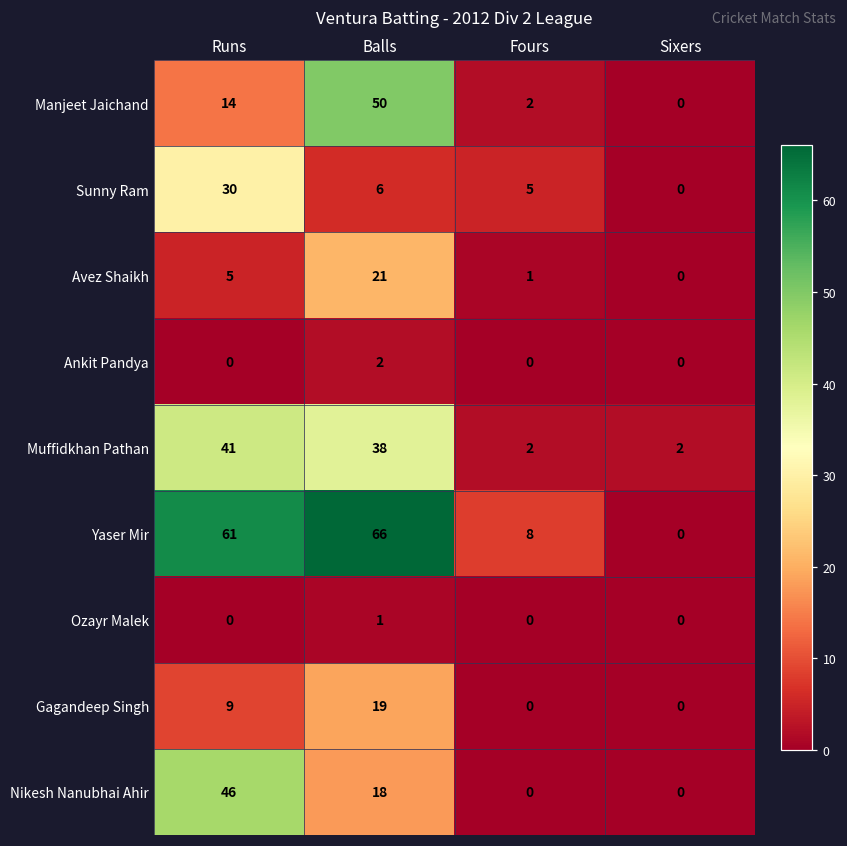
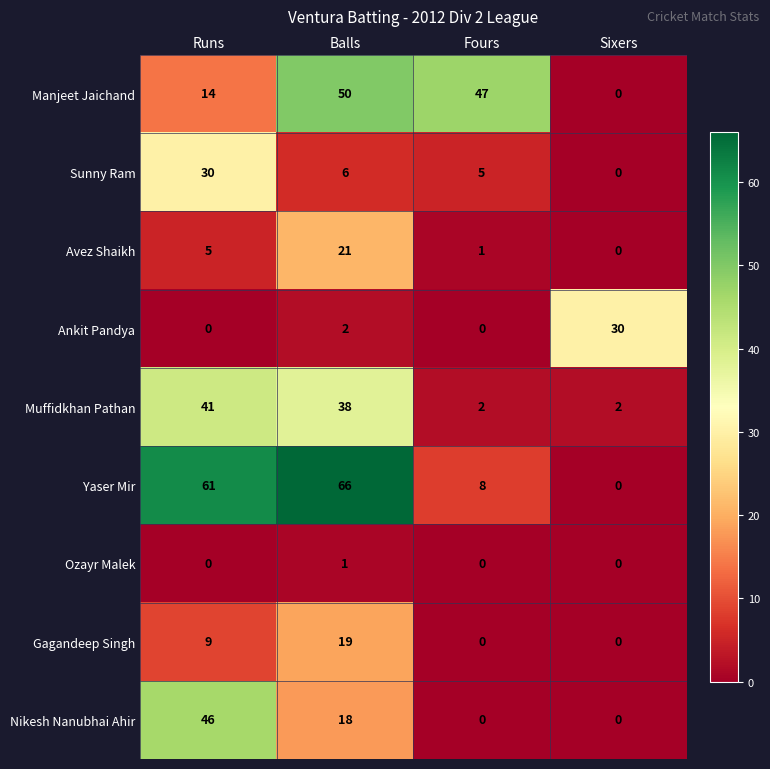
Manjeet Jaichand, Fours: 2 -> 47
Ankit Pandya, Sixers: 0 -> 30
